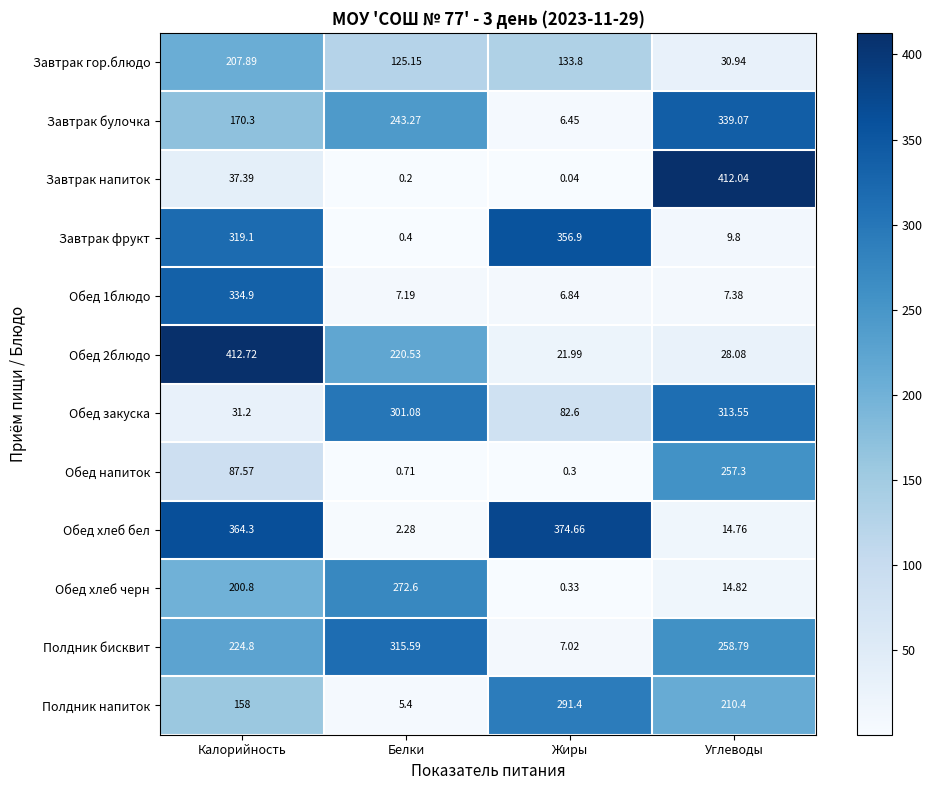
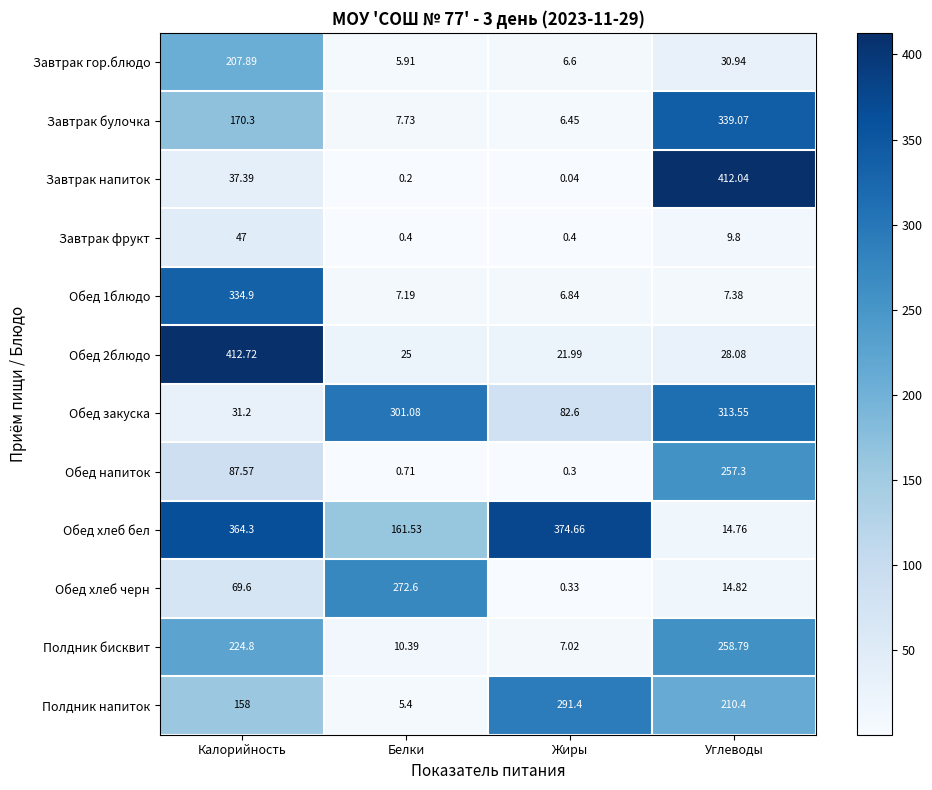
Завтрак гор.блюдо, Белки: 125.15 -> 5.91
Завтрак гор.блюдо, Жиры: 133.8 -> 6.6
Завтрак булочка, Белки: 243.27 -> 7.73
Завтрак фрукт, Калорийность: 319.1 -> 47
Завтрак фрукт, Жиры: 356.9 -> 0.4
Обед 2блюдо, Белки: 220.53 -> 25
Обед хлеб бел, Белки: 2.28 -> 161.53
Обед хлеб черн, Калорийность: 200.8 -> 69.6
Полдник бисквит, Белки: 315.59 -> 10.39
